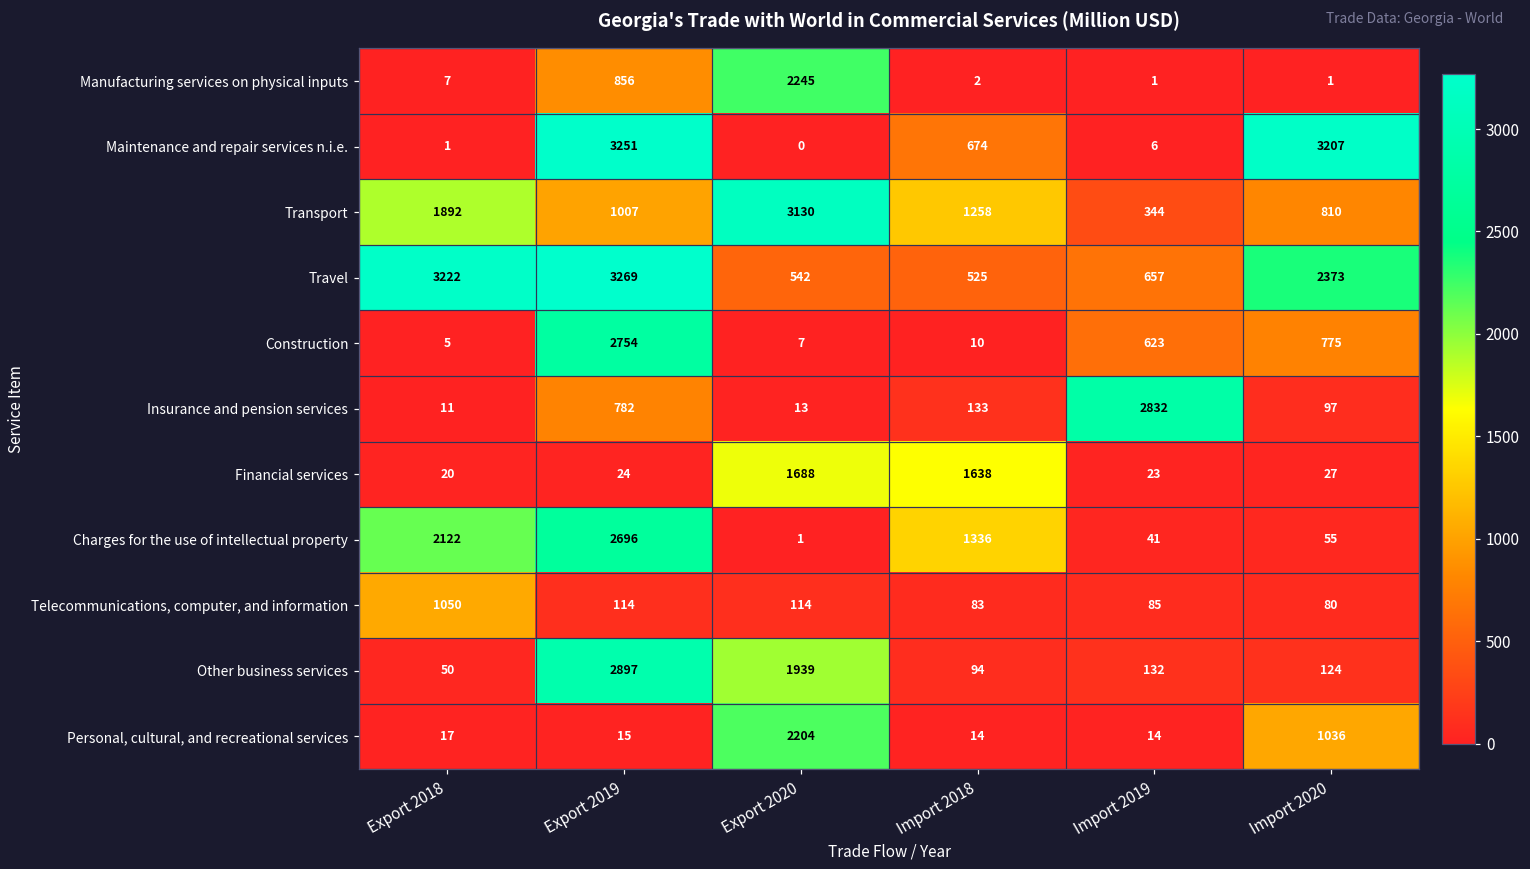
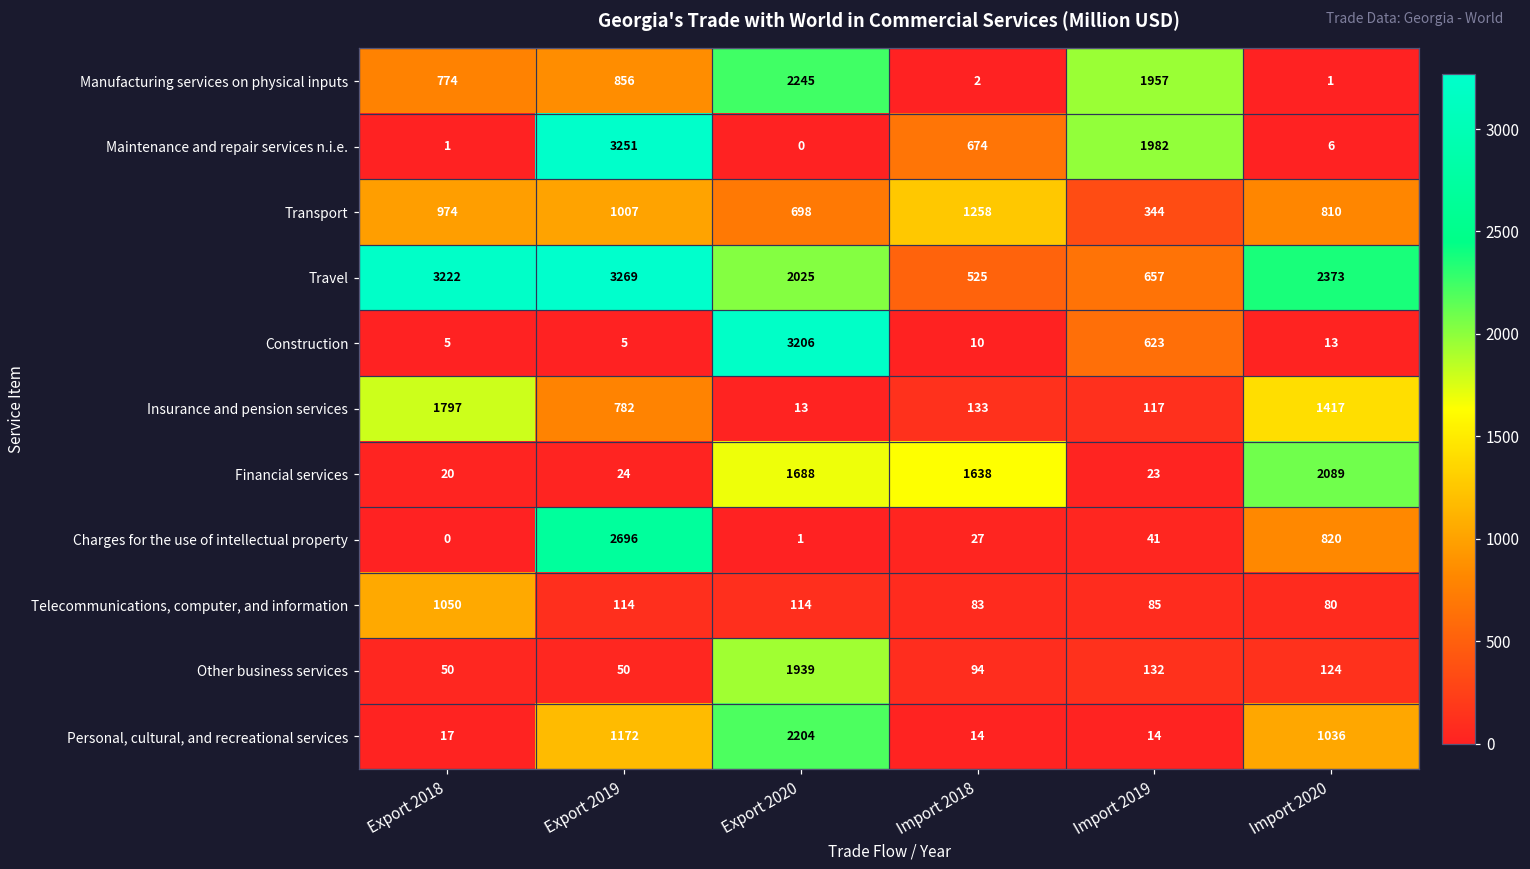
Manufacturing services on physical inputs, Export 2018: 7 -> 774
Manufacturing services on physical inputs, Import 2019: 1 -> 1957
Maintenance and repair services n.i.e., Import 2019: 6 -> 1982
Maintenance and repair services n.i.e., Import 2020: 3207 -> 6
Transport, Export 2018: 1892 -> 974
Transport, Export 2020: 3130 -> 698
Travel, Export 2020: 542 -> 2025
Construction, Export 2019: 2754 -> 5
Construction, Export 2020: 7 -> 3206
Construction, Import 2020: 775 -> 13
Insurance and pension services, Export 2018: 11 -> 1797
Insurance and pension services, Import 2019: 2832 -> 117
Insurance and pension services, Import 2020: 97 -> 1417
Financial services, Import 2020: 27 -> 2089
Charges for the use of intellectual property, Export 2018: 2122 -> 0
Charges for the use of intellectual property, Import 2018: 1336 -> 27
Charges for the use of intellectual property, Import 2020: 55 -> 820
Other business services, Export 2019: 2897 -> 50
Personal, cultural, and recreational services, Export 2019: 15 -> 1172
